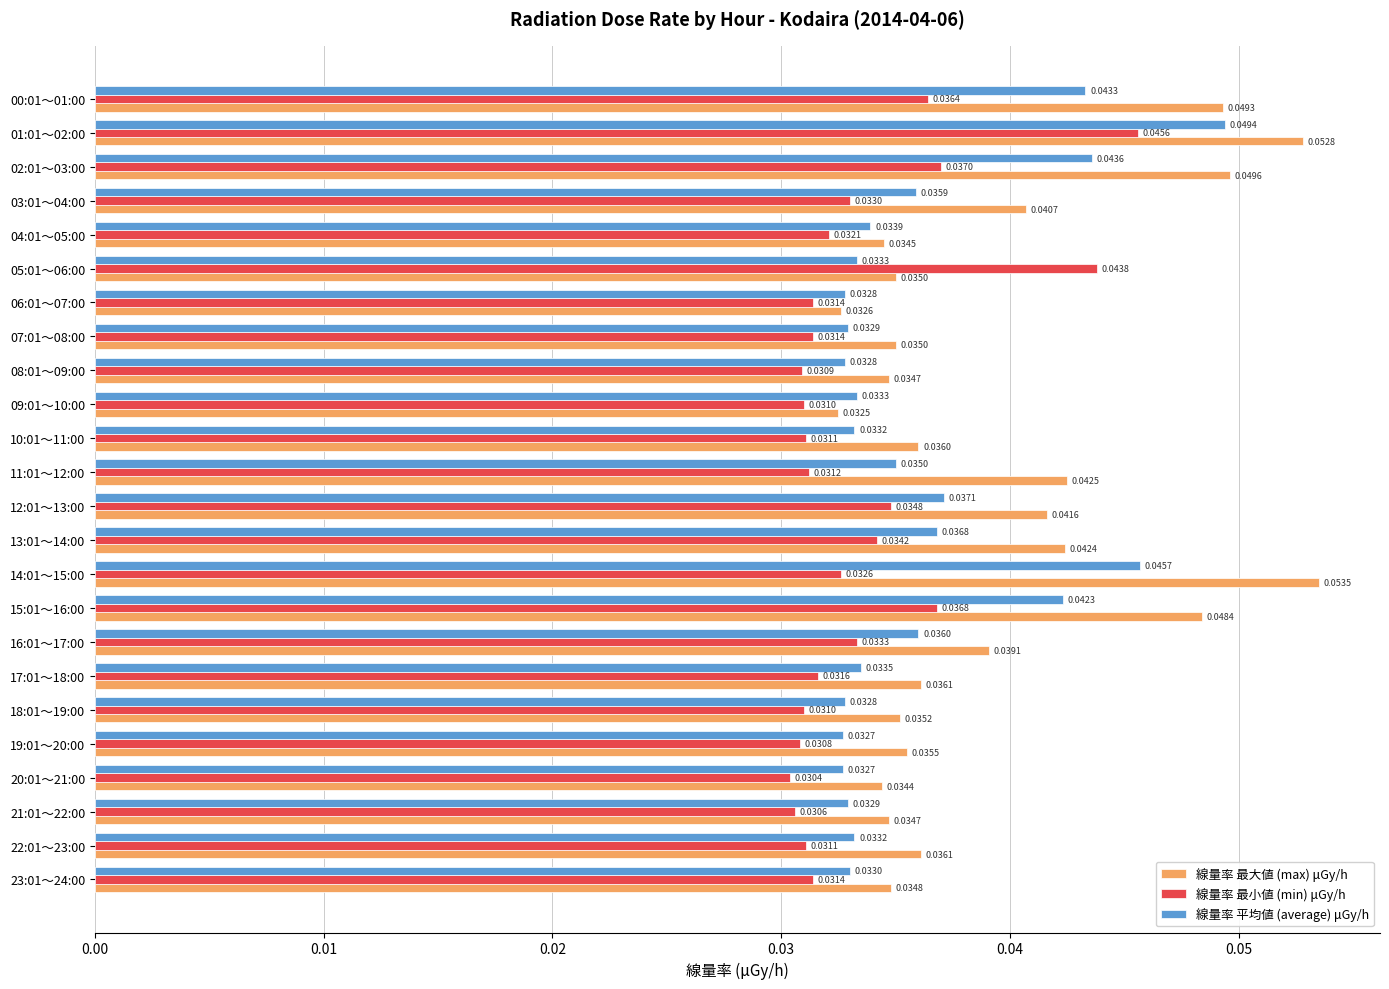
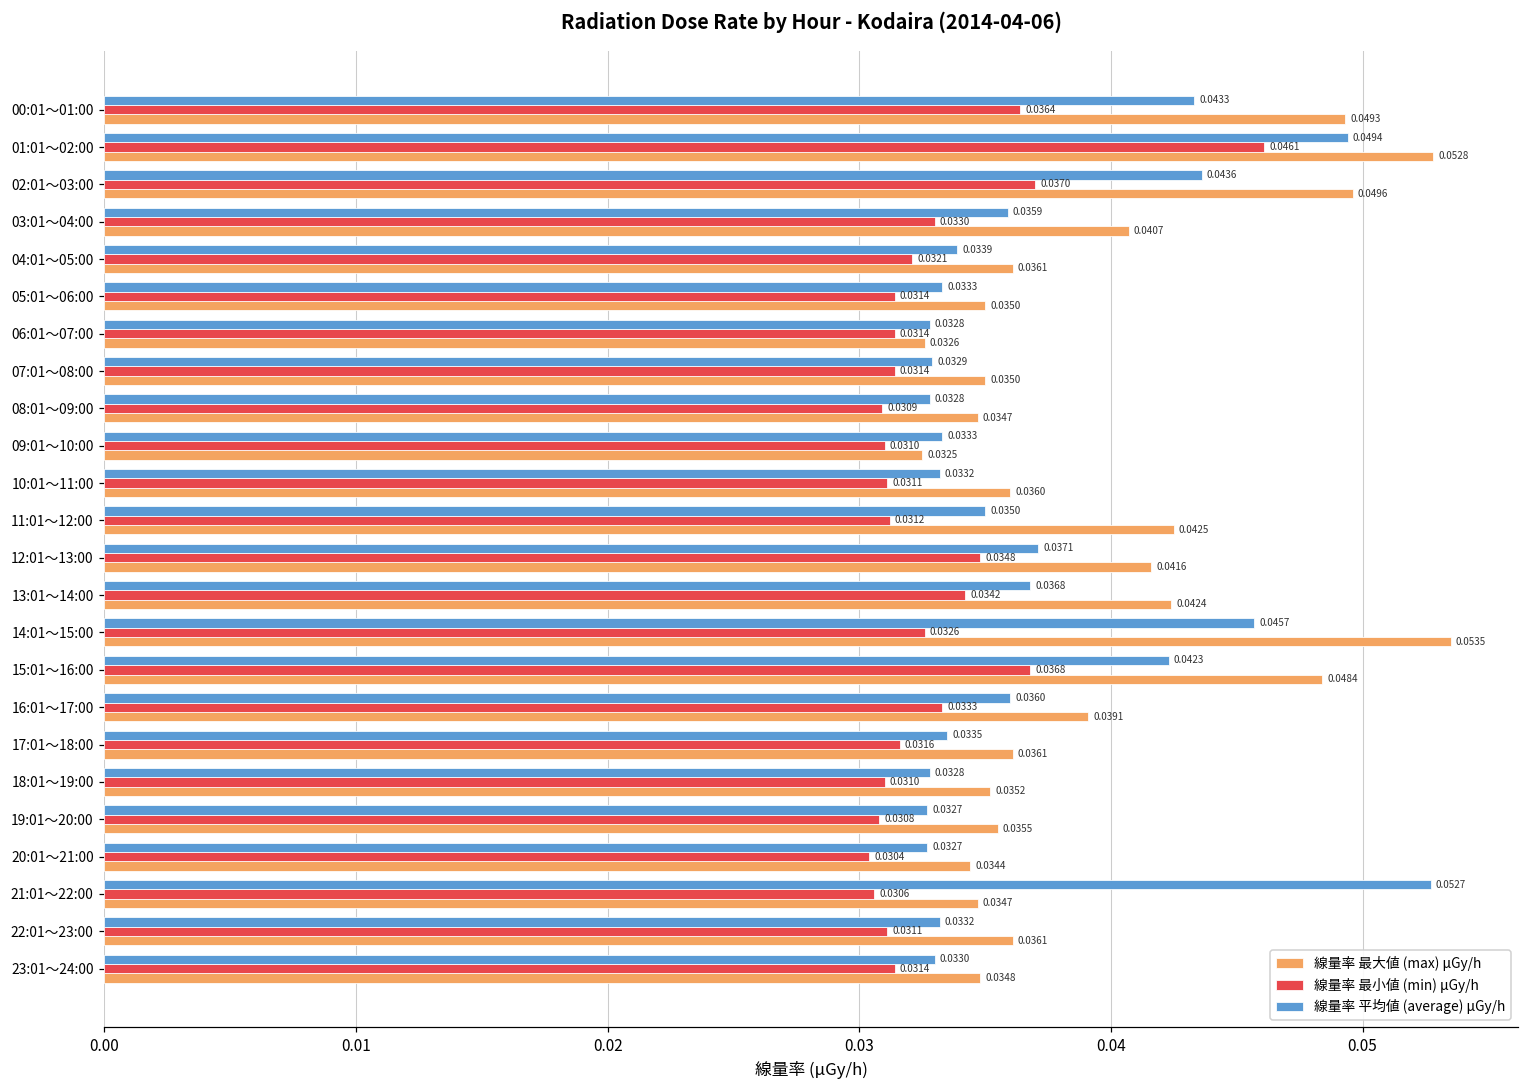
線量率 最小値 (min) μGy/h, 01:01～02:00: 0.0456 -> 0.0461
線量率 最大値 (max) μGy/h, 04:01～05:00: 0.0345 -> 0.0361
線量率 最小値 (min) μGy/h, 05:01～06:00: 0.0438 -> 0.0314
線量率 平均値 (average) μGy/h, 21:01～22:00: 0.0329 -> 0.0527
